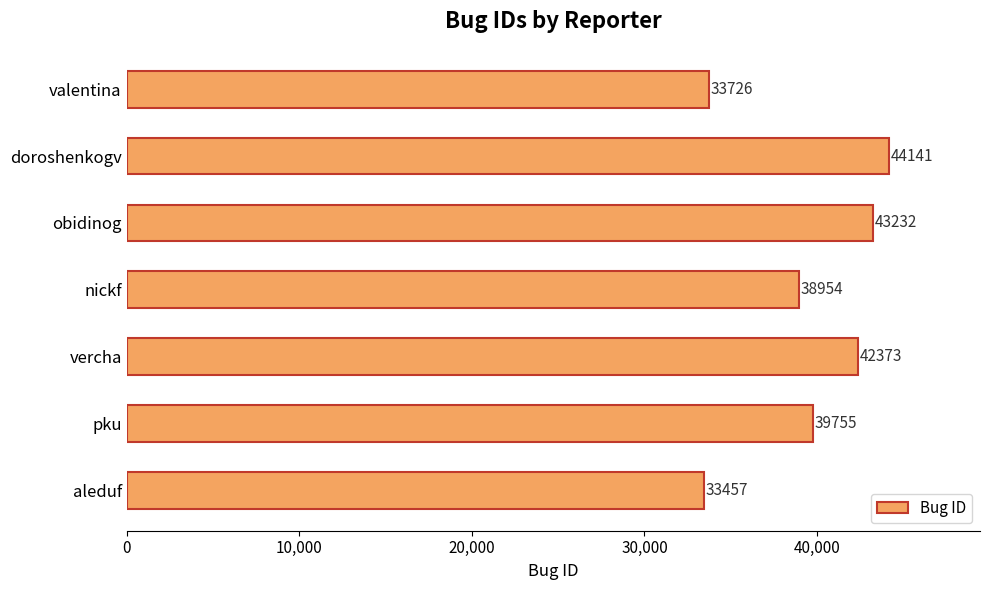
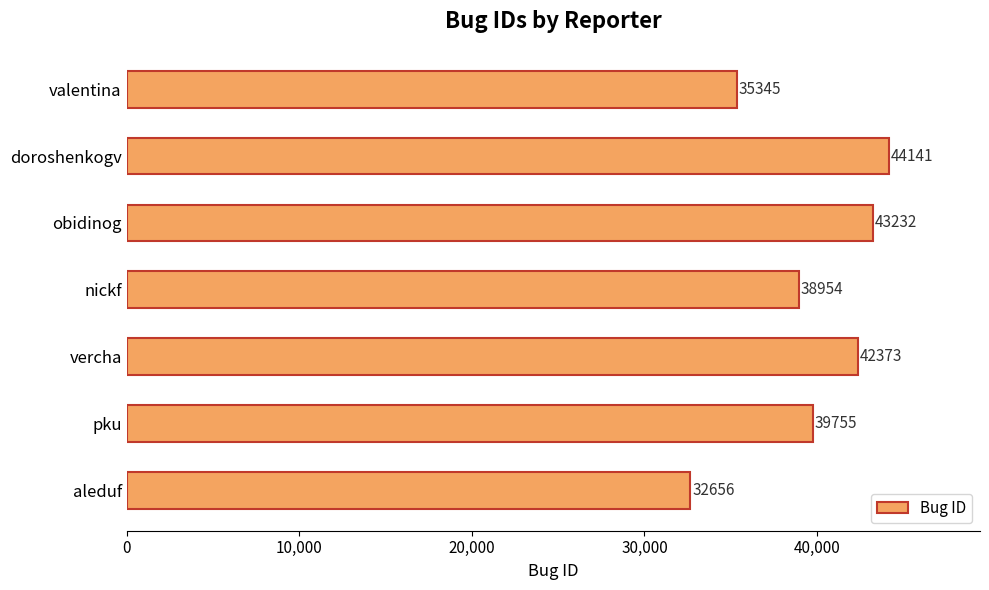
valentina: 33726 -> 35345
aleduf: 33457 -> 32656
